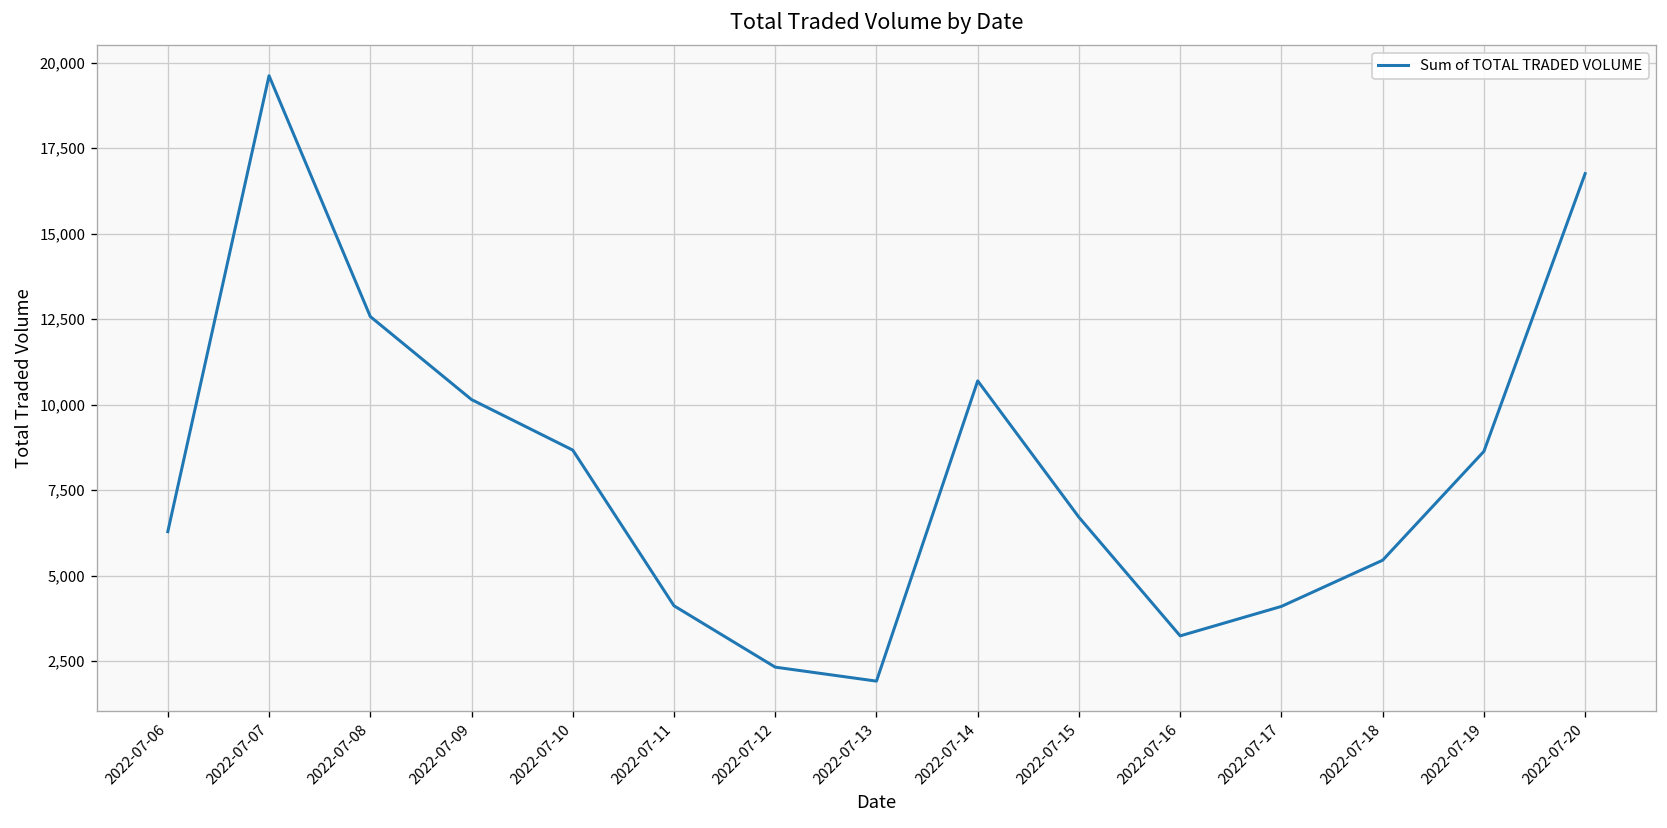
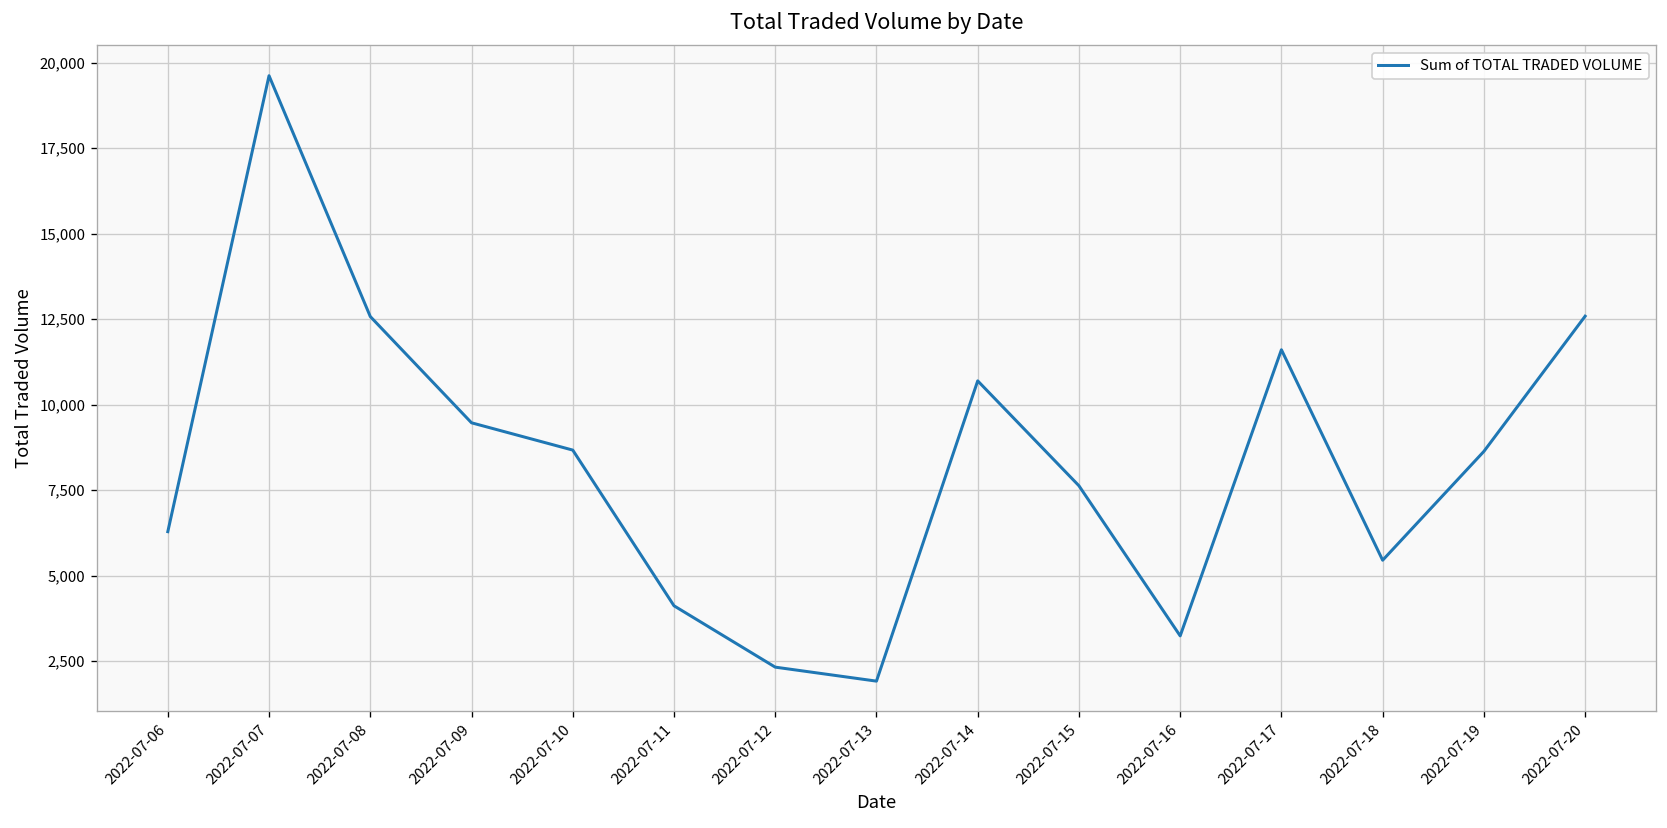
2022-07-09: 10,100 -> 9,500
2022-07-15: 6,700 -> 7,600
2022-07-17: 4,100 -> 11,600
2022-07-20: 16,800 -> 12,600
